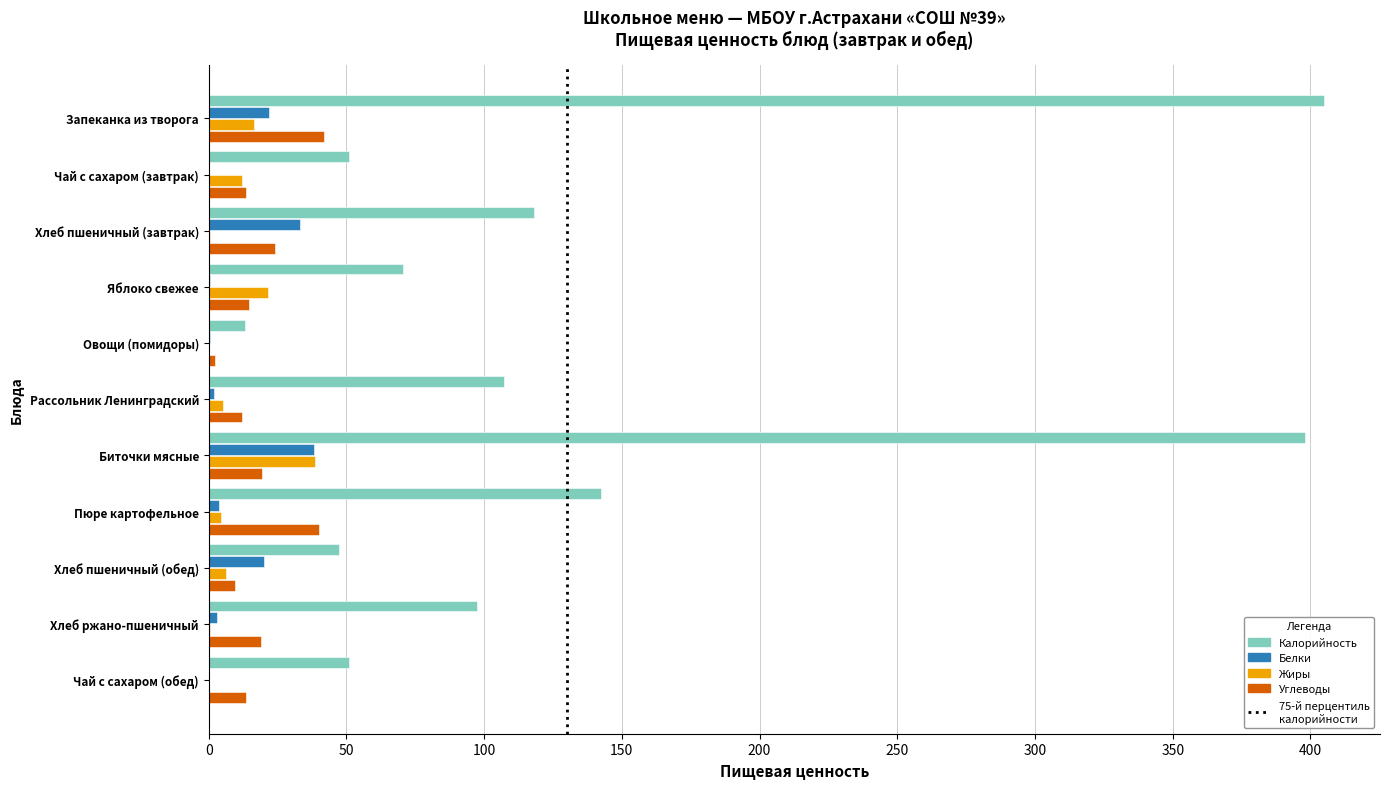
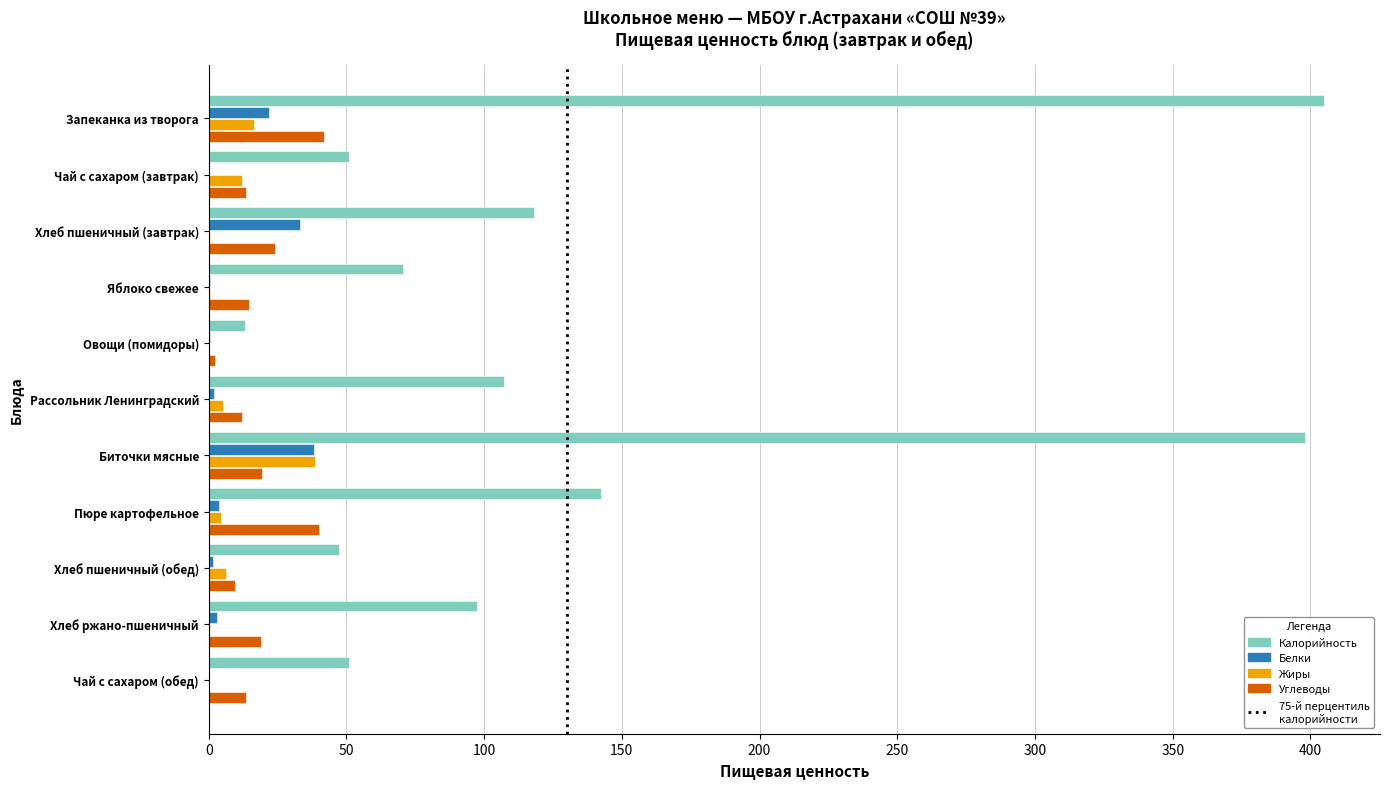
Жиры, Яблоко свежее: 22 -> 1
Белки, Хлеб пшеничный (обед): 20 -> 2
